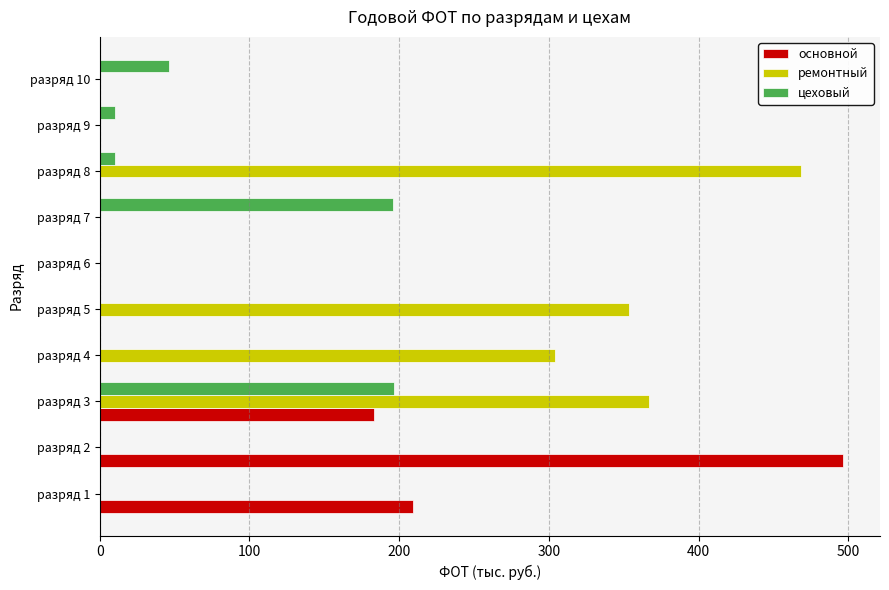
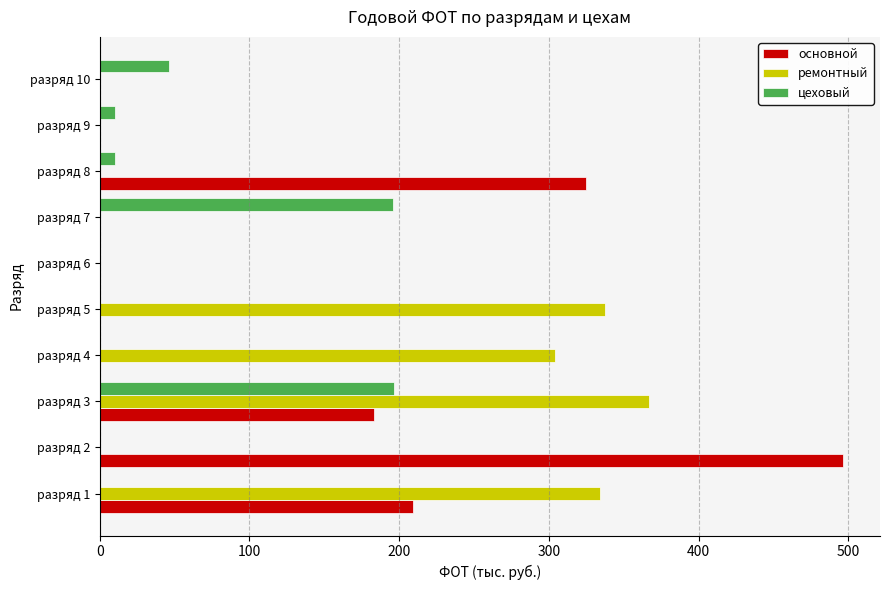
ремонтный, разряд 8: 468 -> 0
основной, разряд 8: 0 -> 325
ремонтный, разряд 5: 353 -> 338
ремонтный, разряд 1: 0 -> 334
